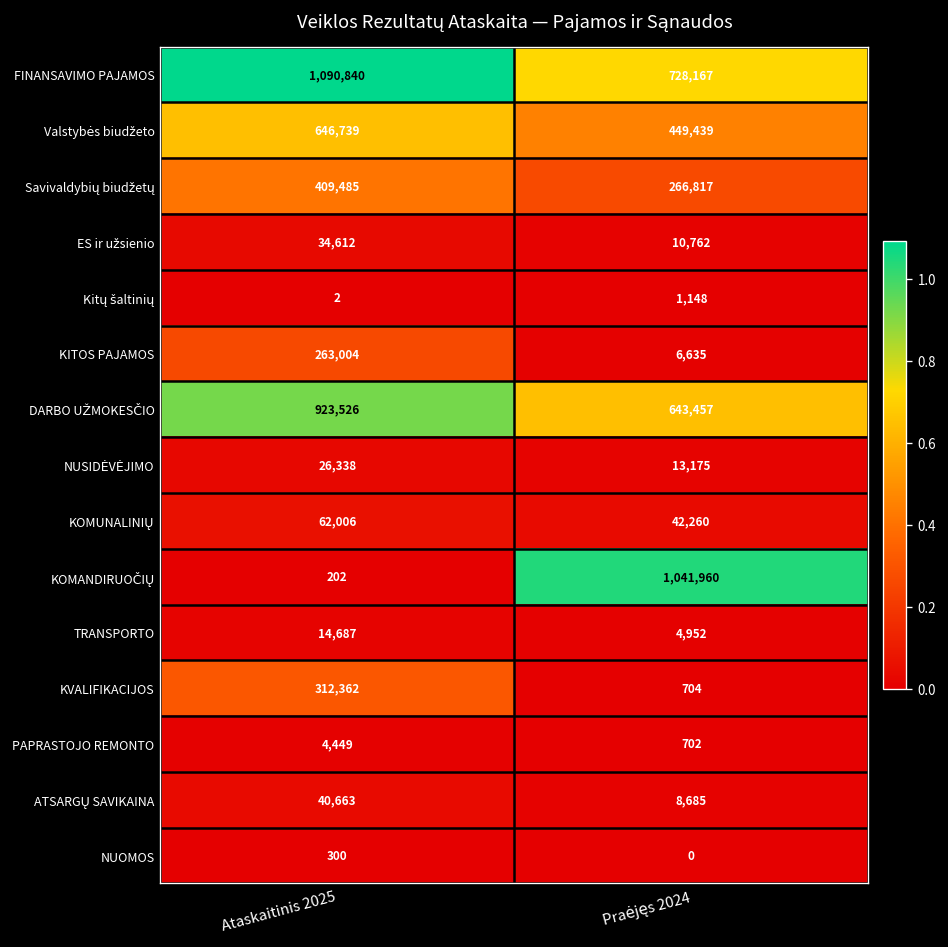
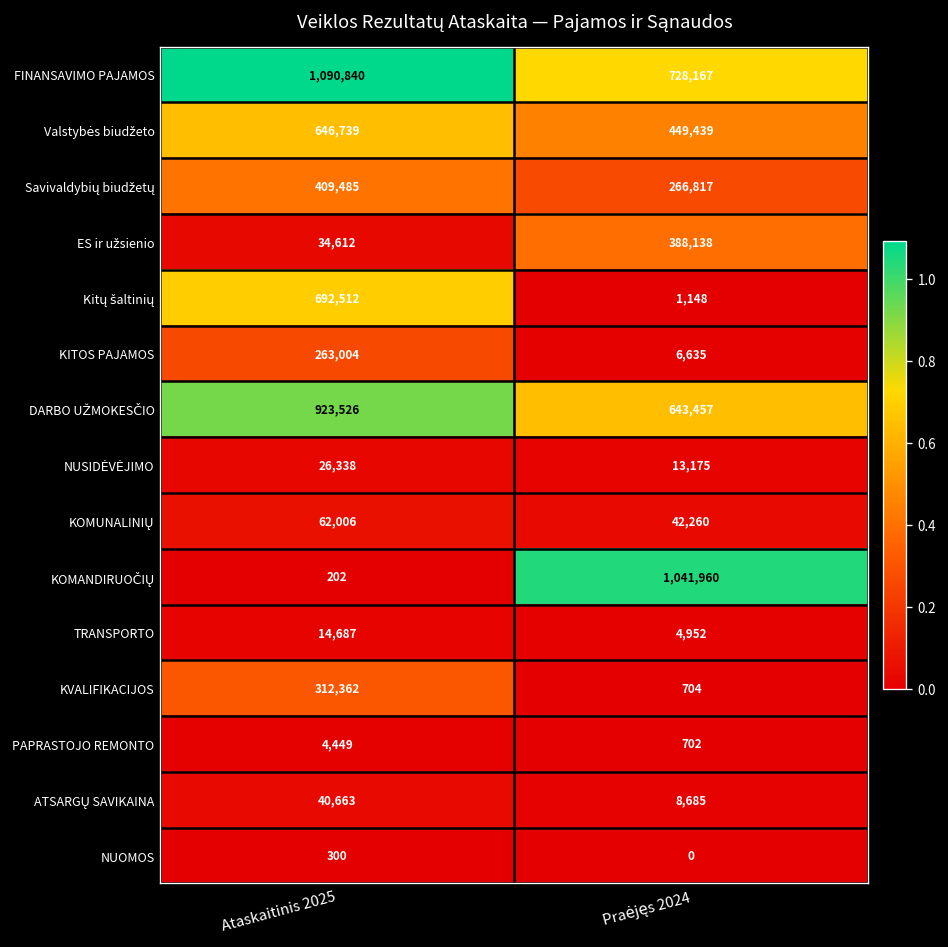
ES ir užsienio, Praėjęs 2024: 10,762 -> 388,138
Kitų šaltinių, Ataskaitinis 2025: 2 -> 692,512
